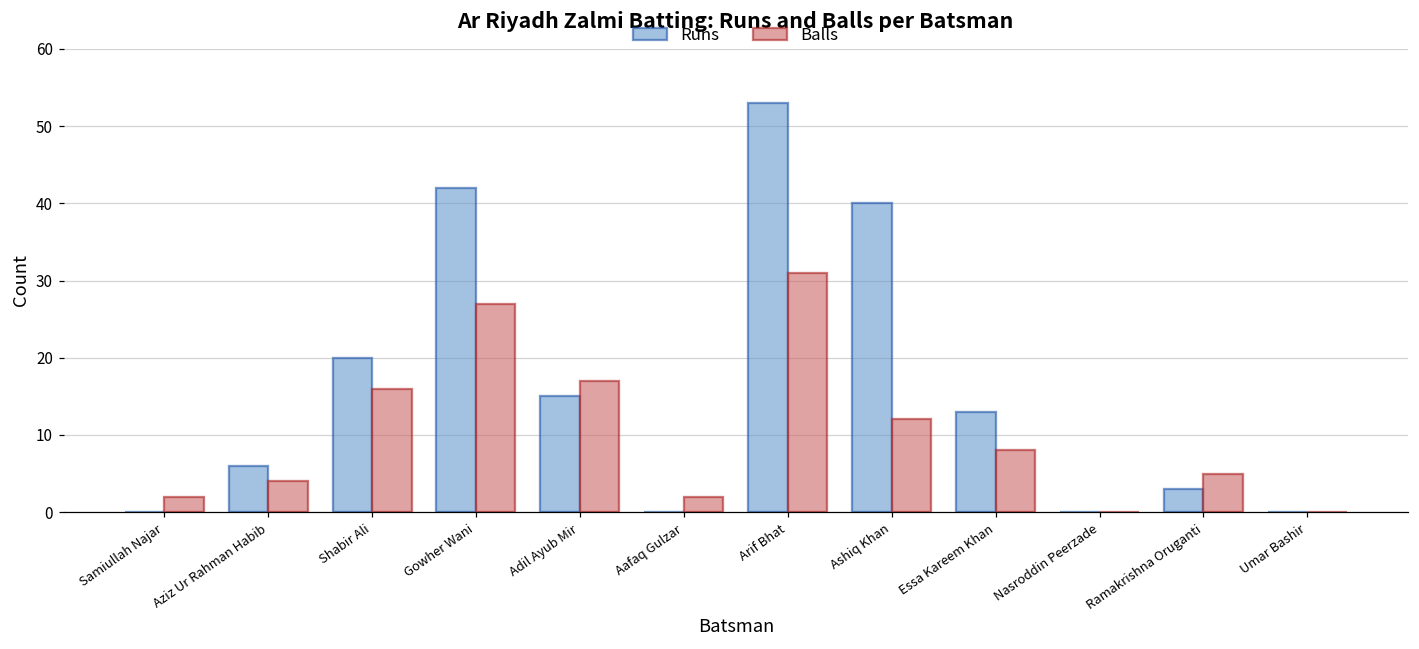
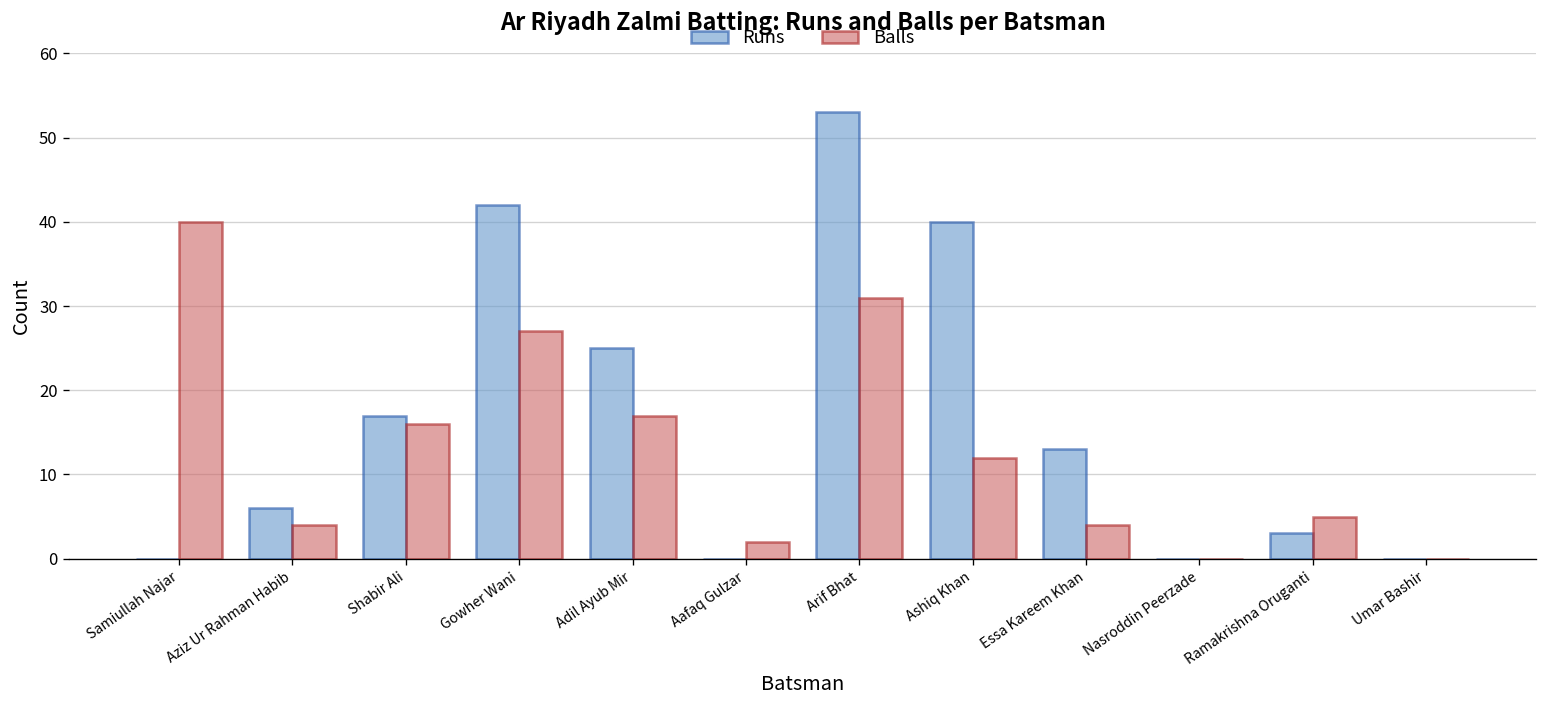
Balls, Samiullah Najar: 2 -> 40
Runs, Shabir Ali: 20 -> 17
Runs, Adil Ayub Mir: 15 -> 25
Balls, Essa Kareem Khan: 8 -> 4
